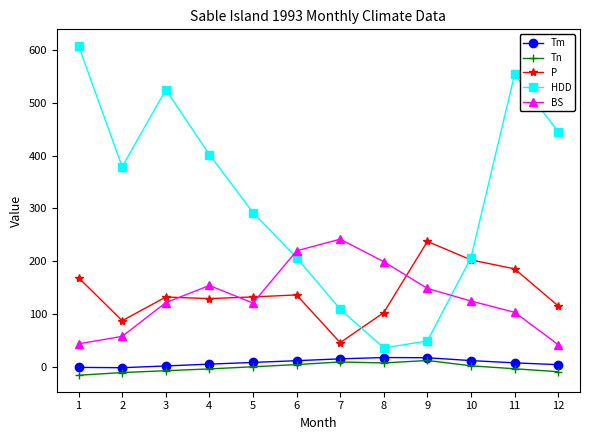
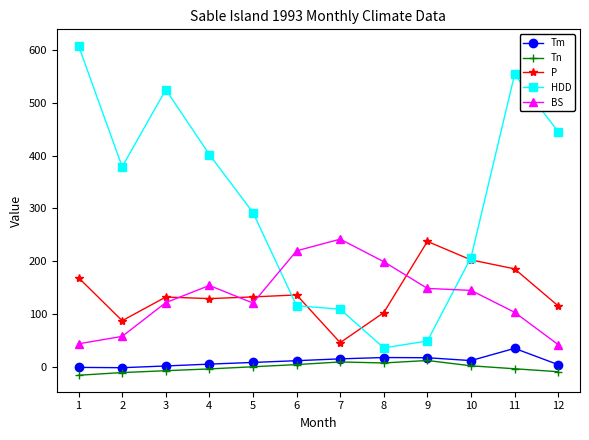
HDD, 6: 210 -> 120
BS, 10: 120 -> 140
Tm, 11: 10 -> 30
